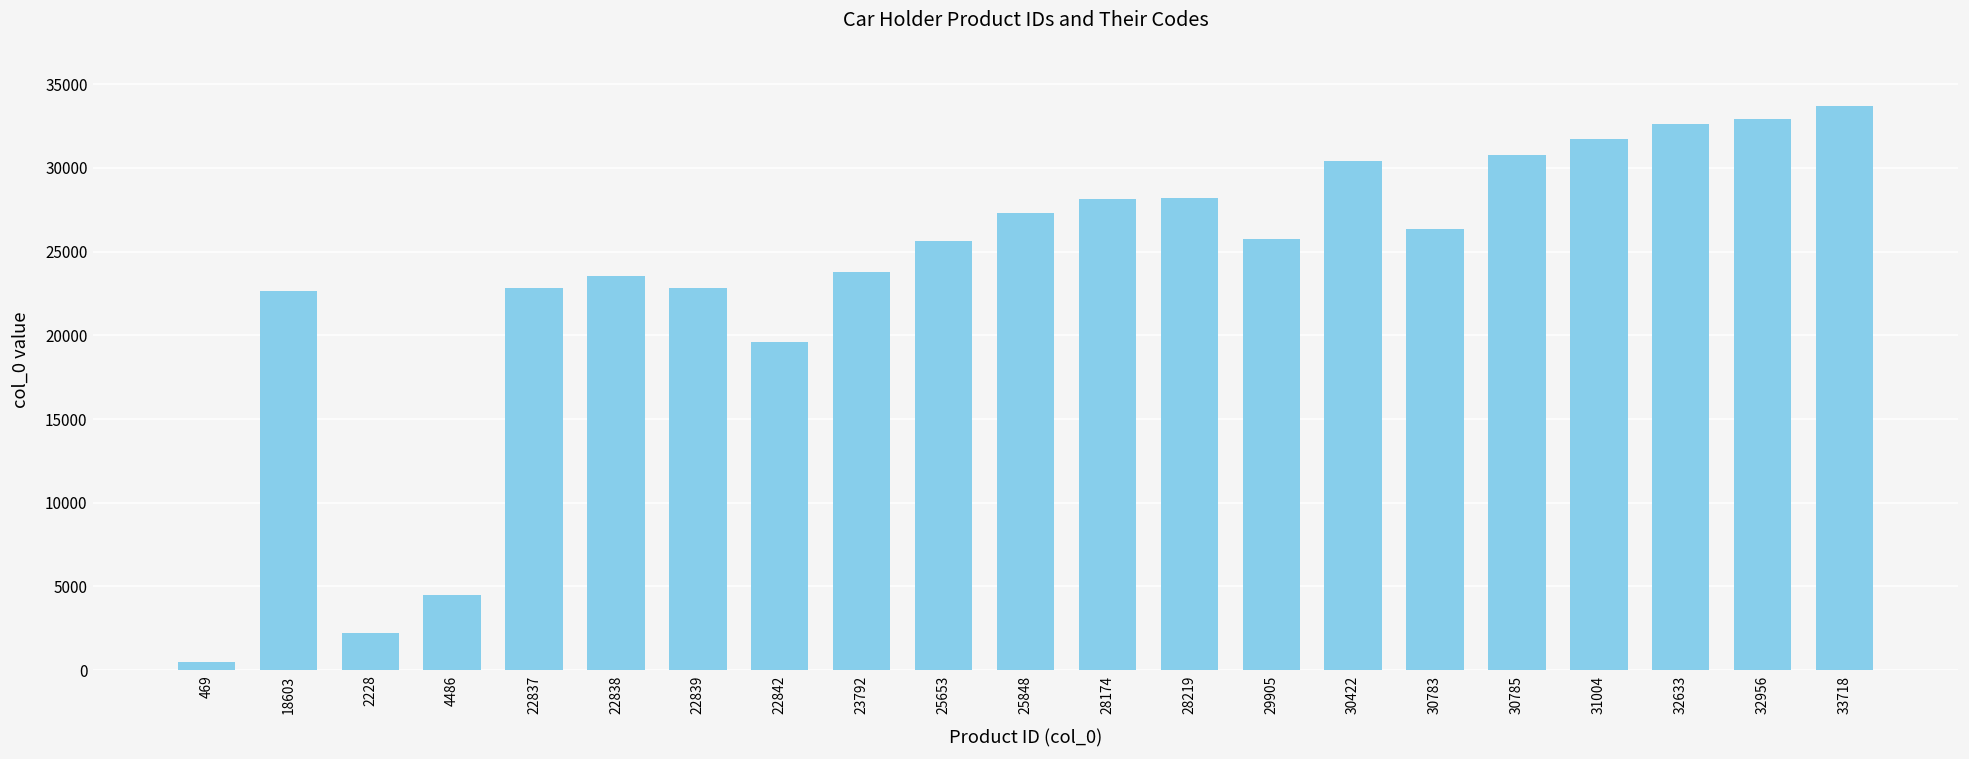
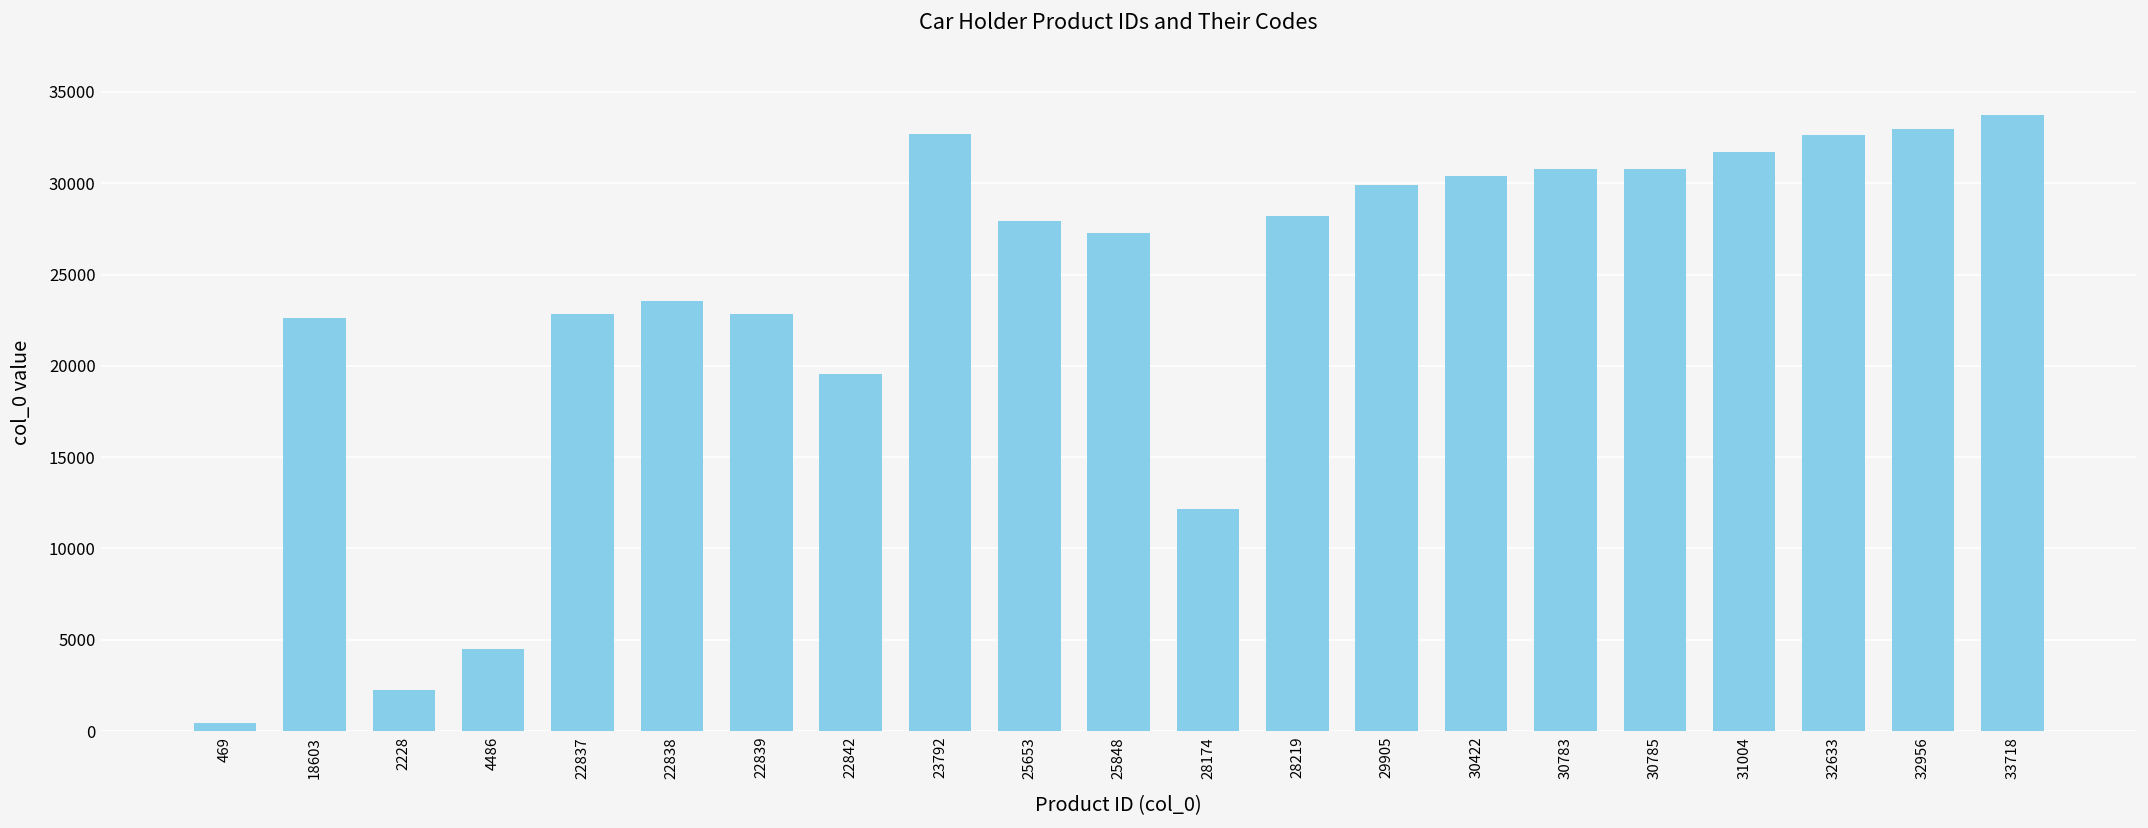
23792: 23800 -> 32700
25653: 25700 -> 27900
28174: 28200 -> 12200
29905: 25800 -> 29900
30783: 26300 -> 30800
